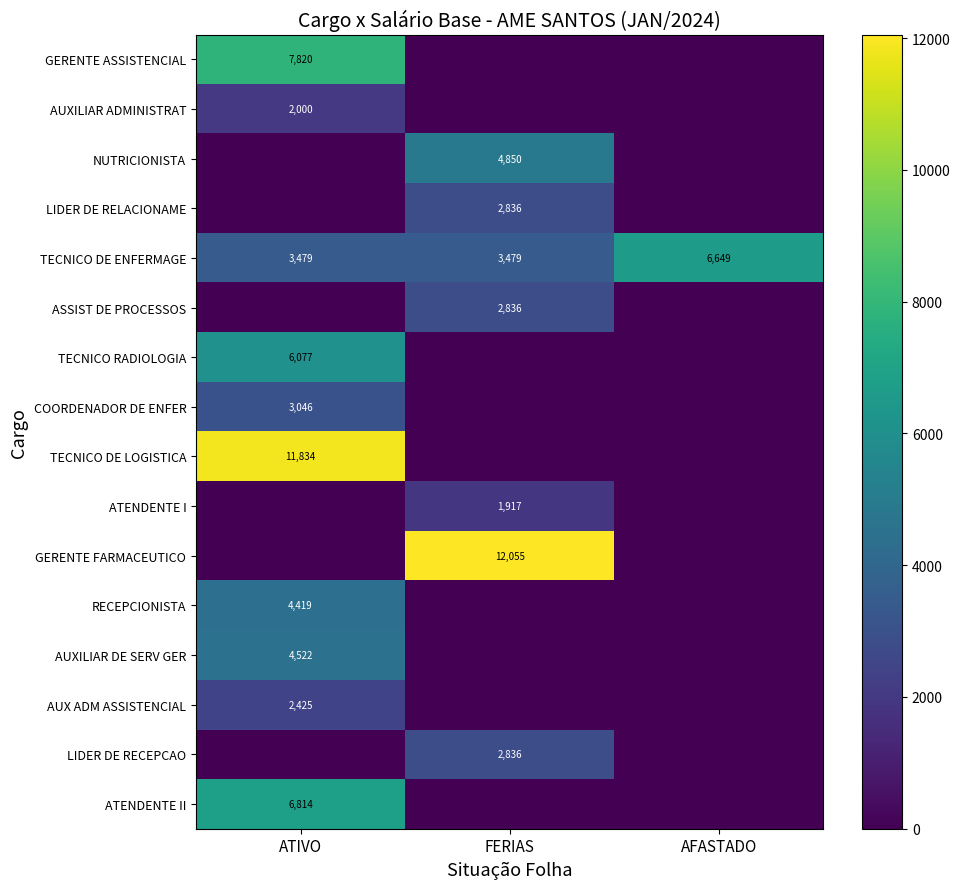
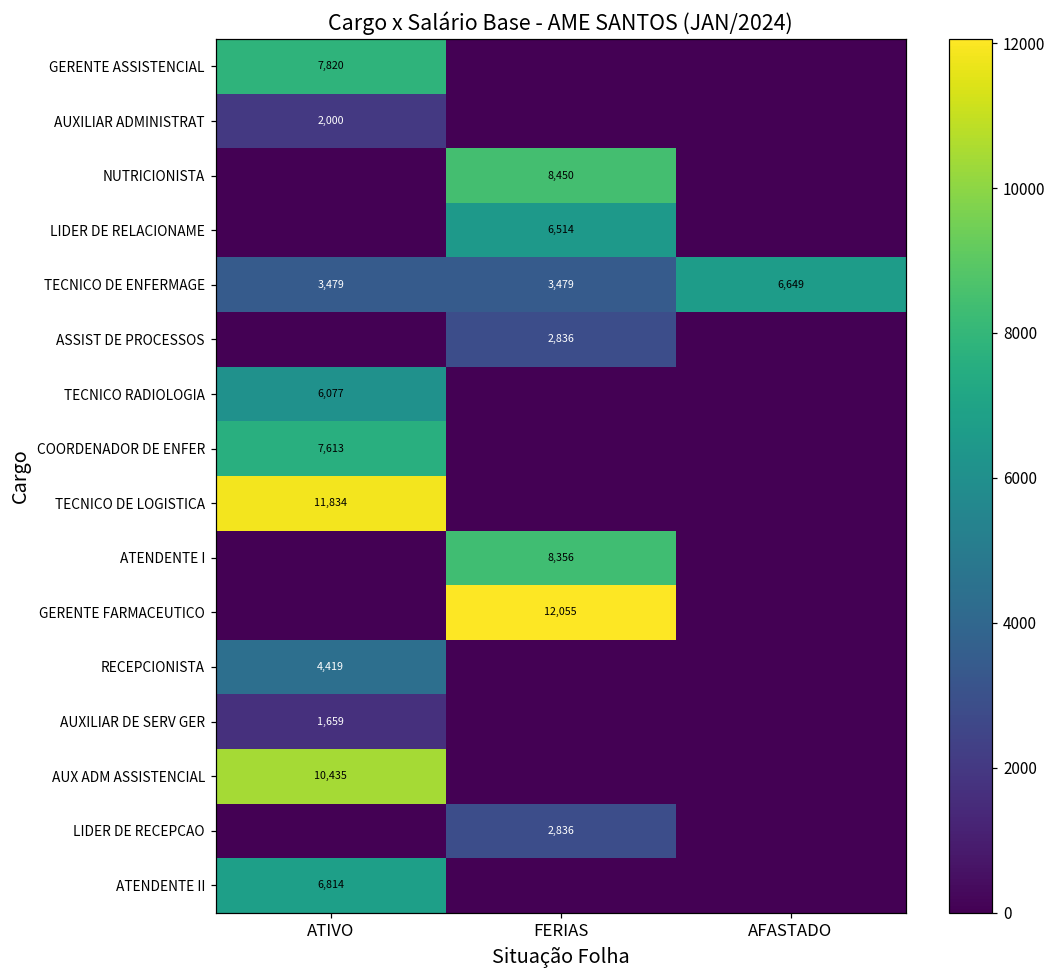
NUTRICIONISTA, FERIAS: 4,850 -> 8,450
LIDER DE RELACIONAME, FERIAS: 2,836 -> 6,514
COORDENADOR DE ENFER, ATIVO: 3,046 -> 7,613
ATENDENTE I, FERIAS: 1,917 -> 8,356
AUXILIAR DE SERV GER, ATIVO: 4,522 -> 1,659
AUX ADM ASSISTENCIAL, ATIVO: 2,425 -> 10,435
